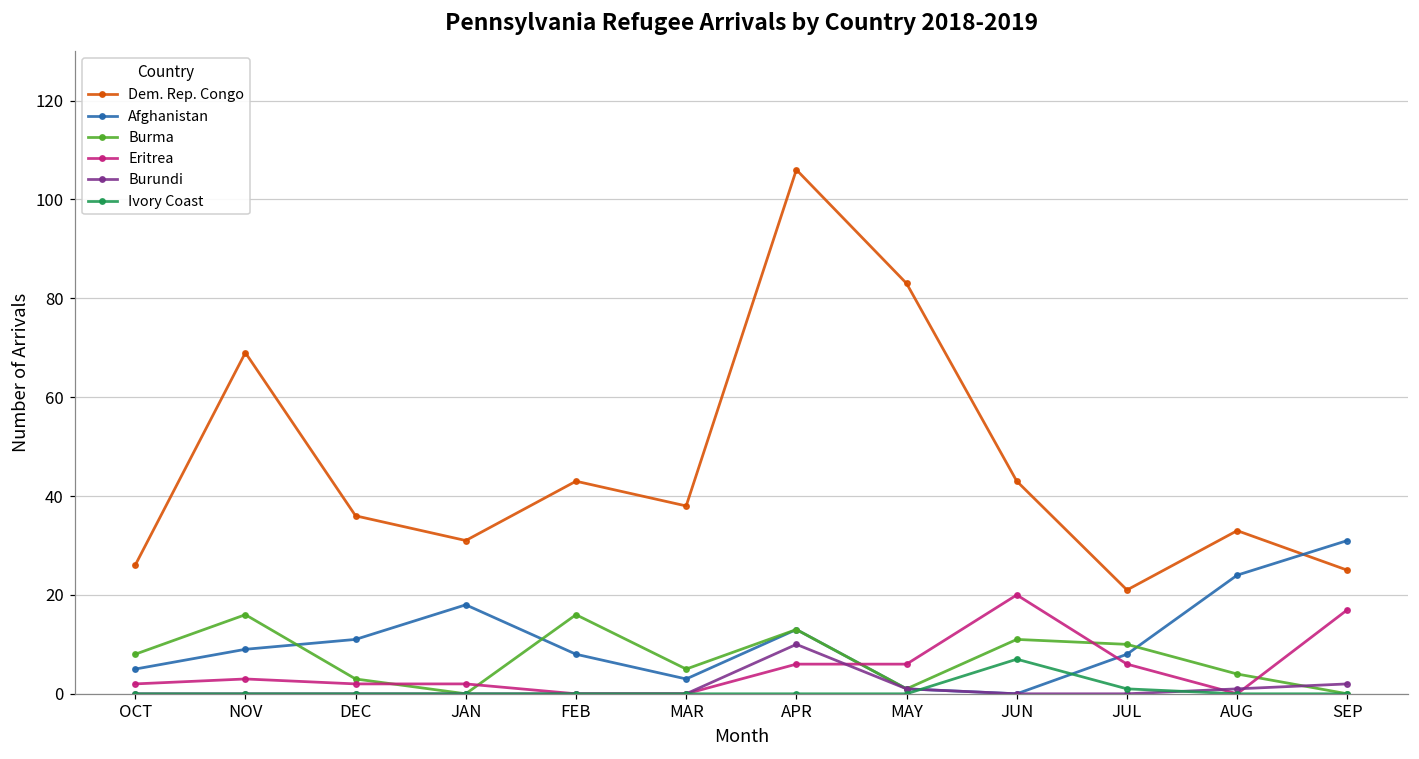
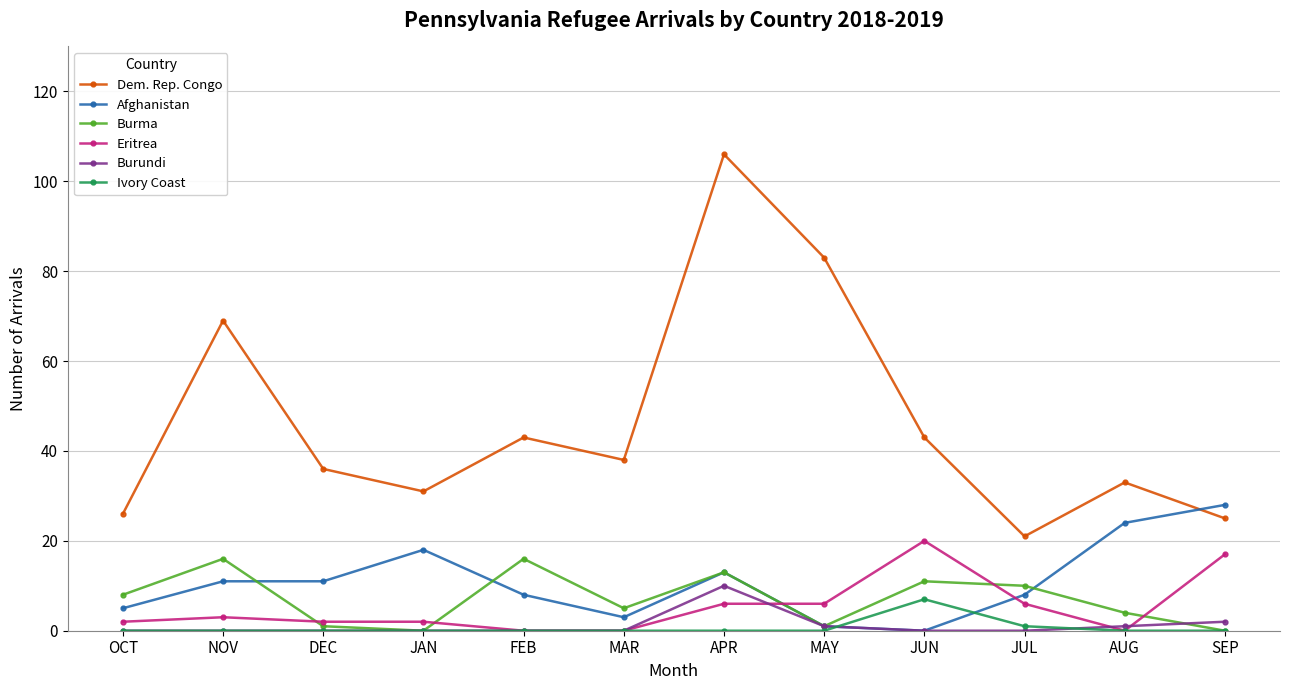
Afghanistan, NOV: 9 -> 11
Burma, DEC: 3 -> 1
Afghanistan, SEP: 31 -> 28
